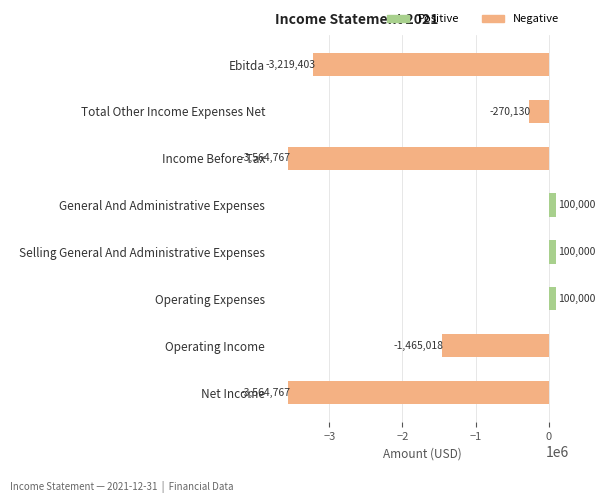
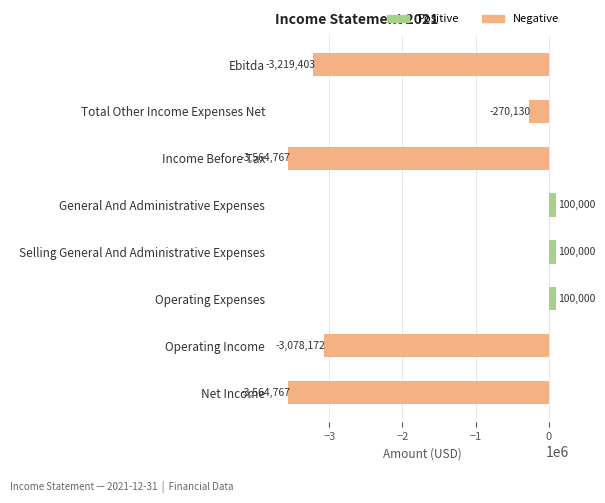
Operating Income: -1,465,018 -> -3,078,172
